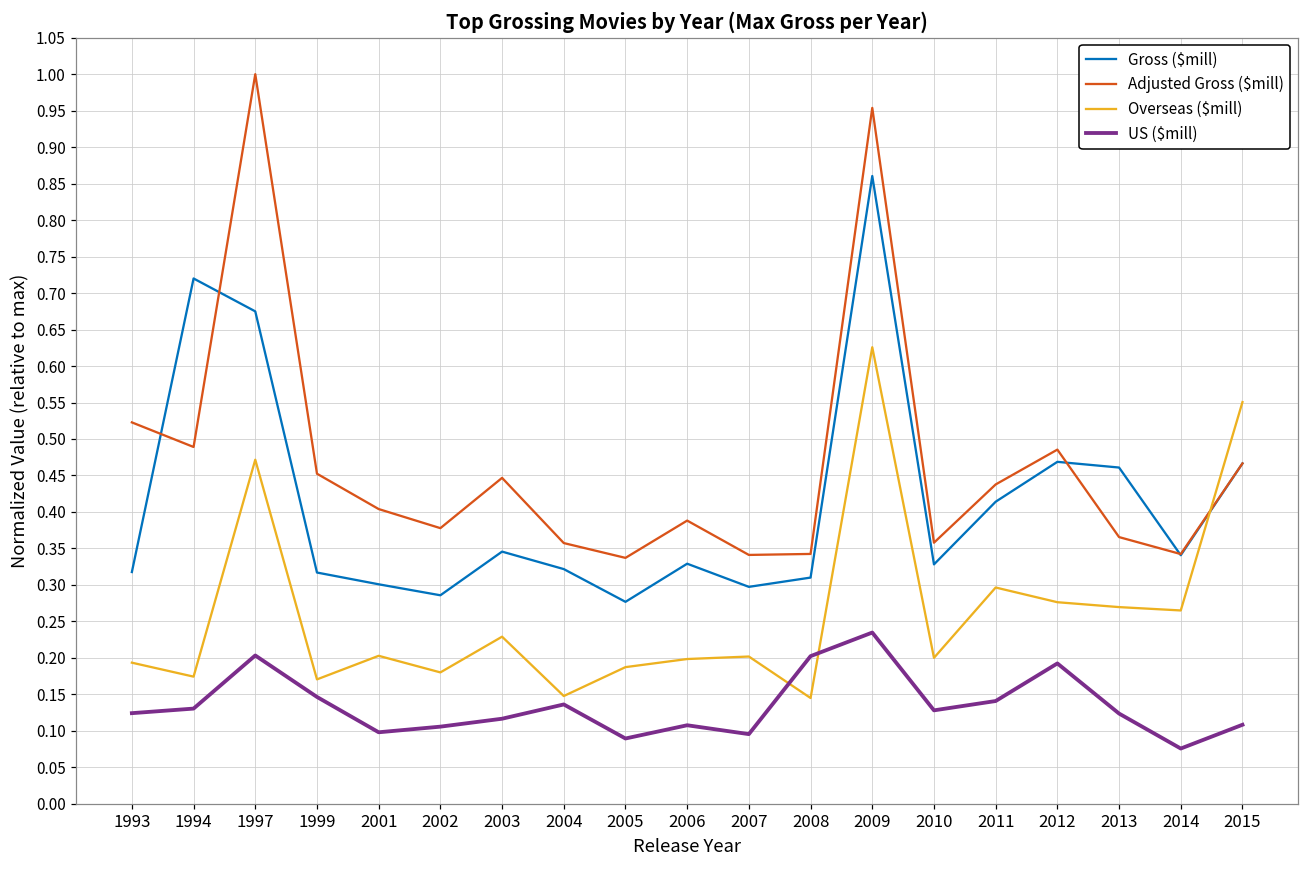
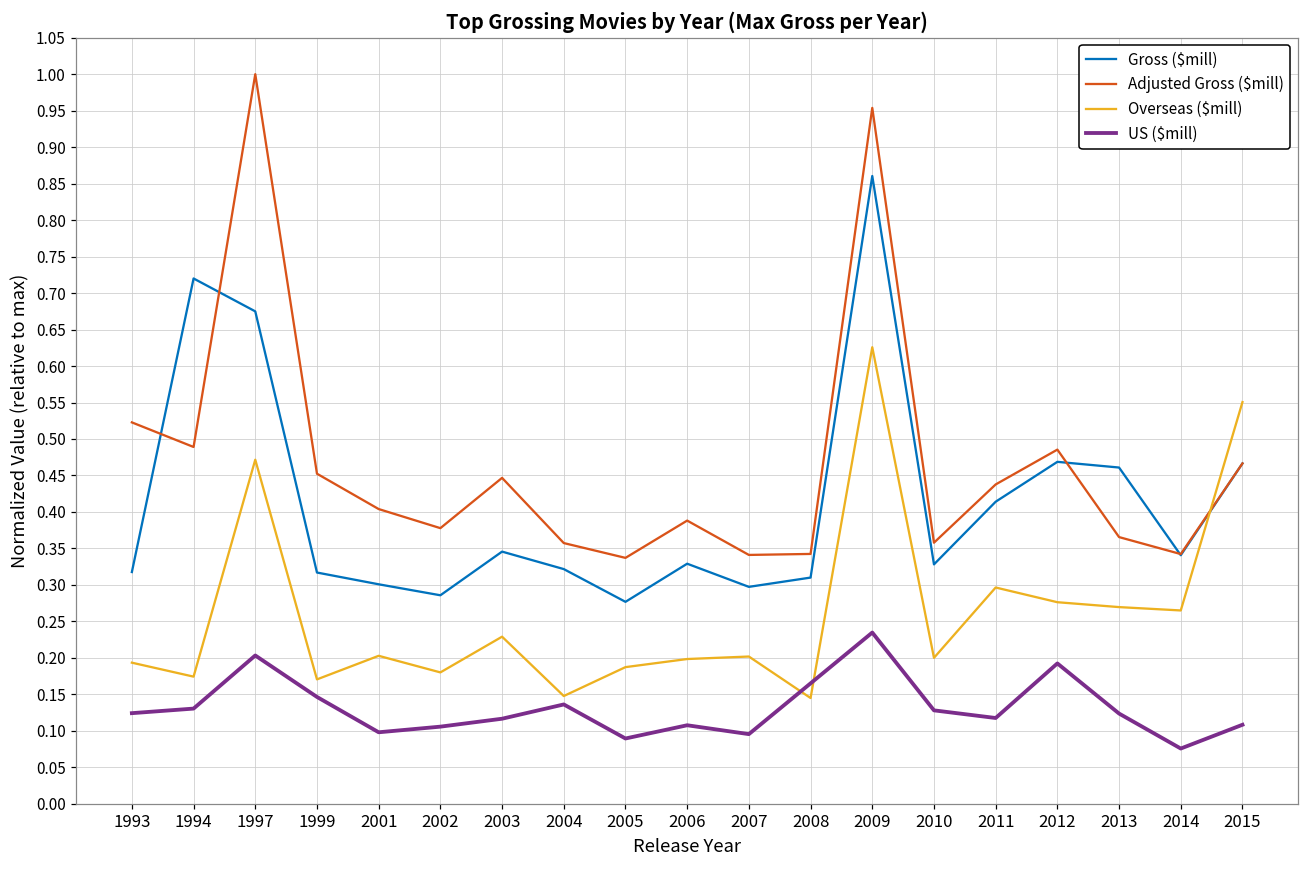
US ($mill), 2008: 0.20 -> 0.17
US ($mill), 2011: 0.14 -> 0.12
